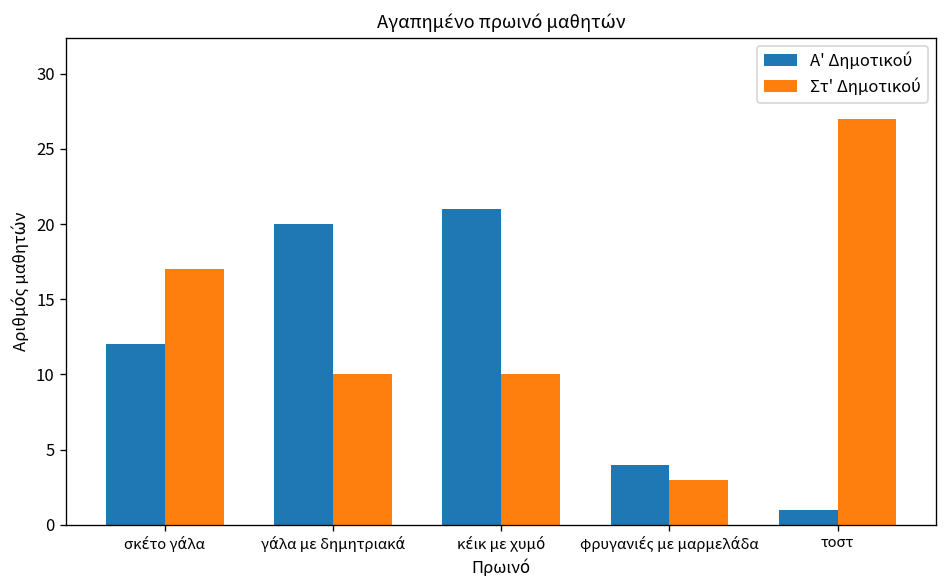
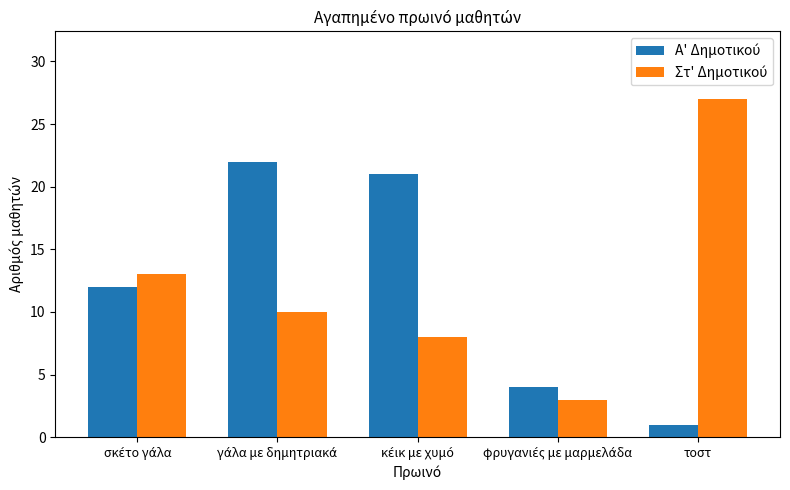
Στ' Δημοτικού, σκέτο γάλα: 17 -> 13
Α' Δημοτικού, γάλα με δημητριακά: 20 -> 22
Στ' Δημοτικού, κέικ με χυμό: 10 -> 8
